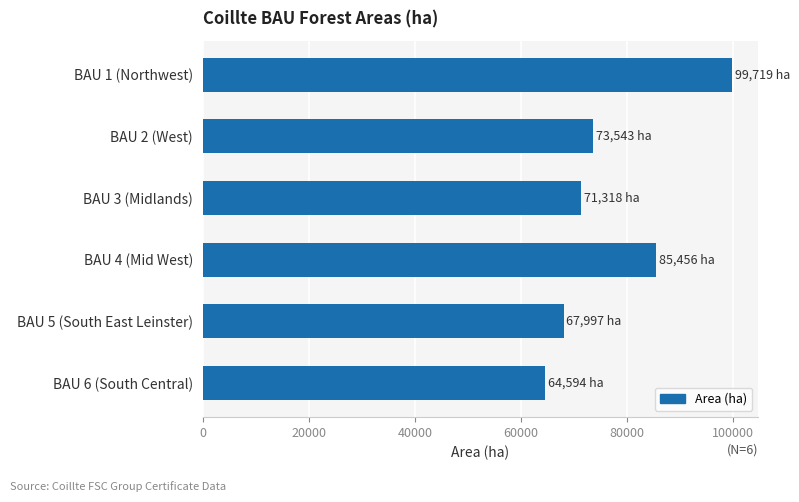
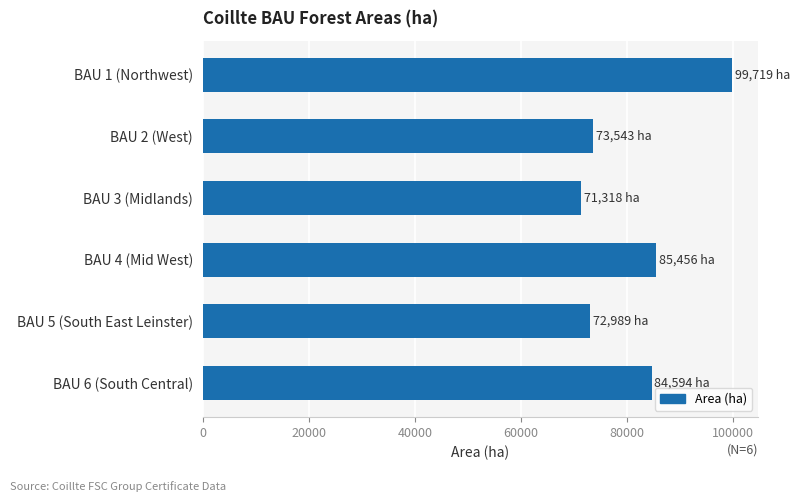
BAU 5 (South East Leinster): 67,997 -> 72,989
BAU 6 (South Central): 64,594 -> 84,594
